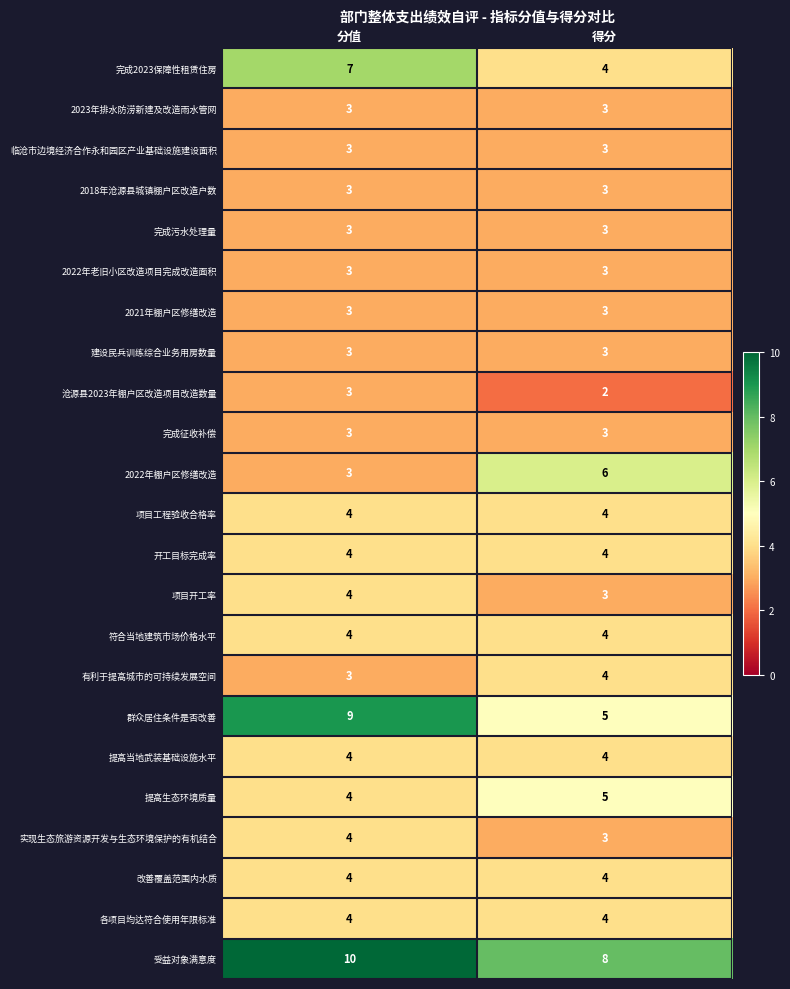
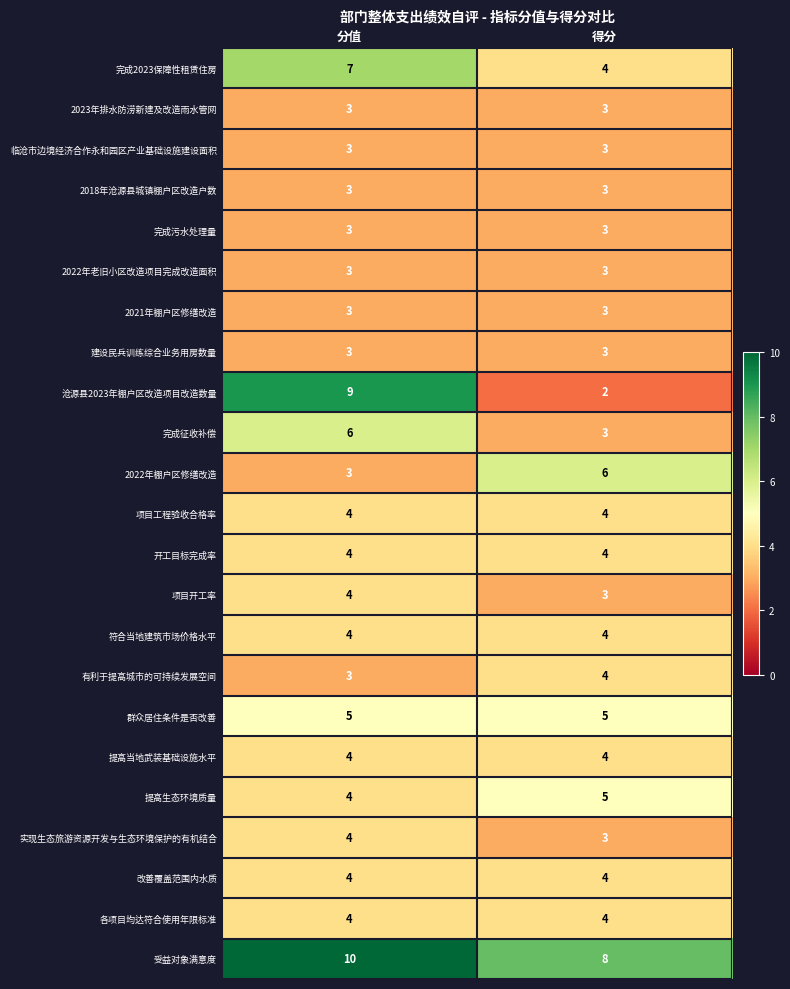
沧源县2023年棚户区改造项目改造数量, 分值: 3 -> 9
完成征收补偿, 分值: 3 -> 6
群众居住条件是否改善, 分值: 9 -> 5
